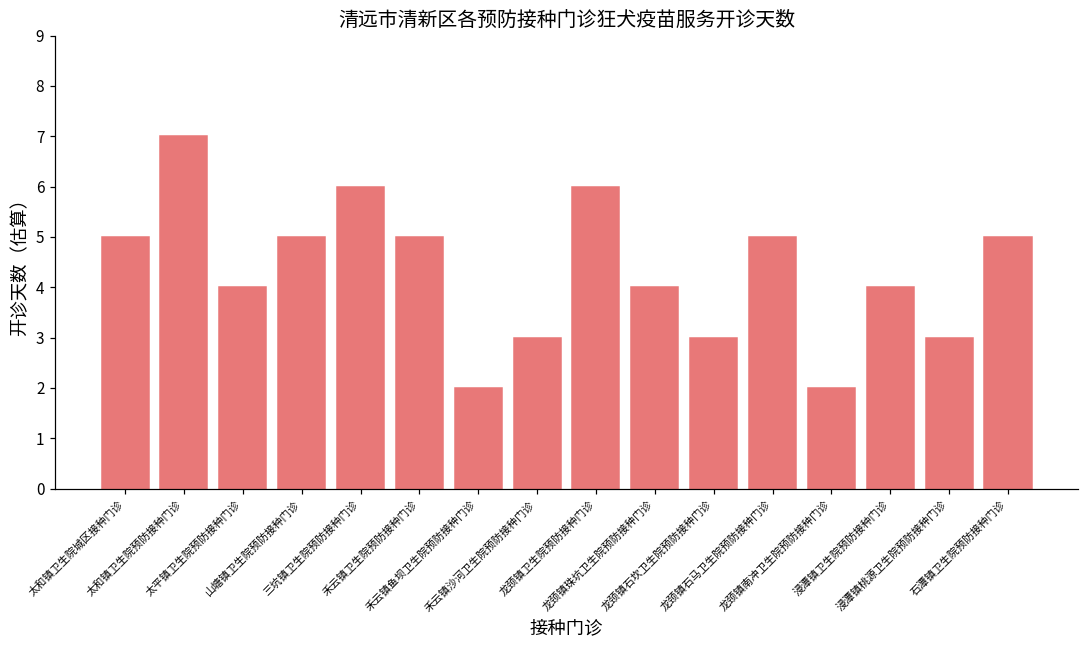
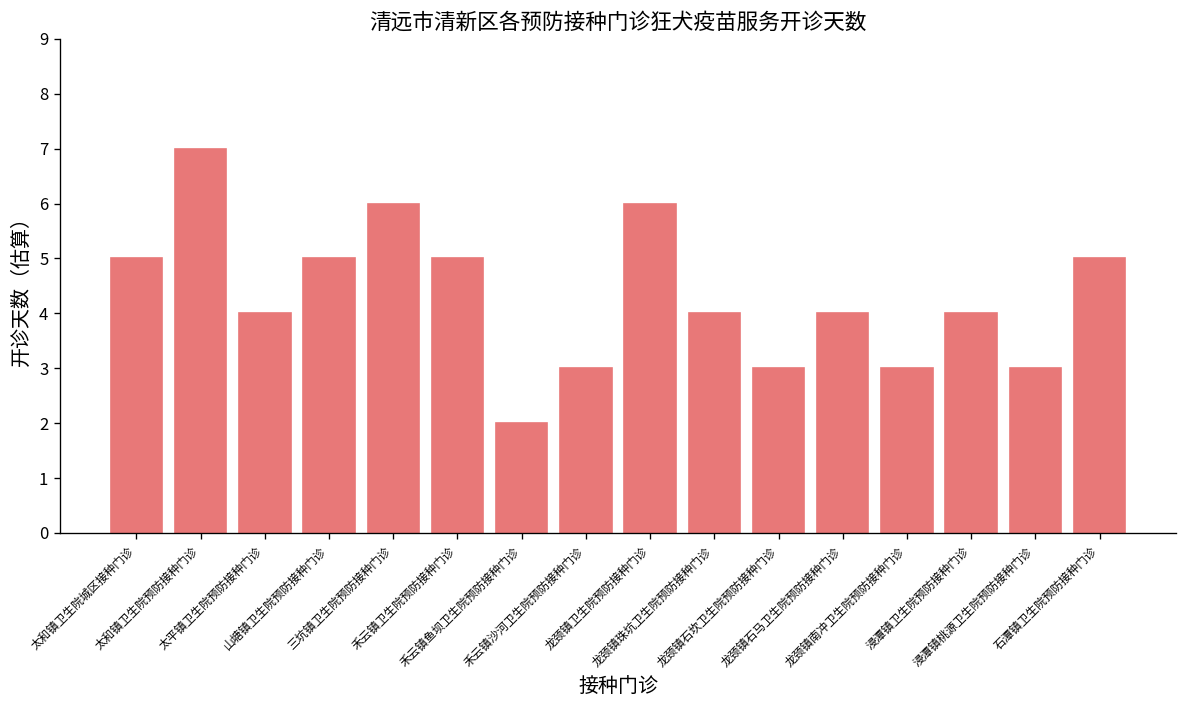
龙颈镇石马卫生院预防接种门诊: 5 -> 4
龙颈镇南冲卫生院预防接种门诊: 2 -> 3
